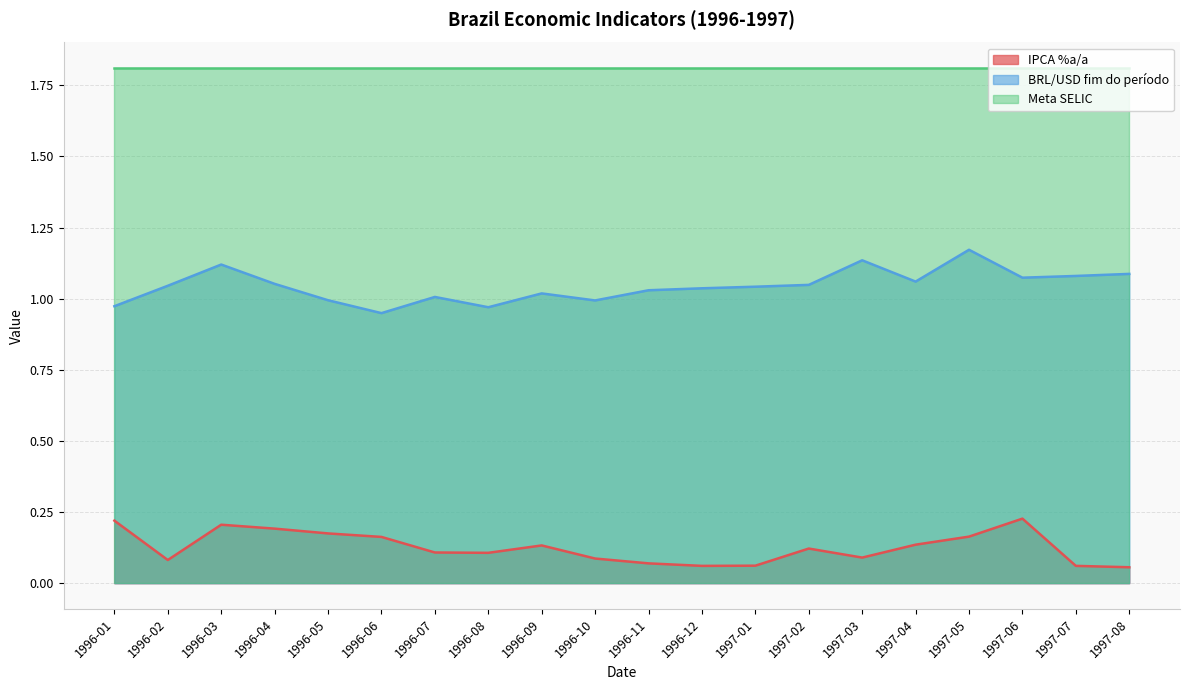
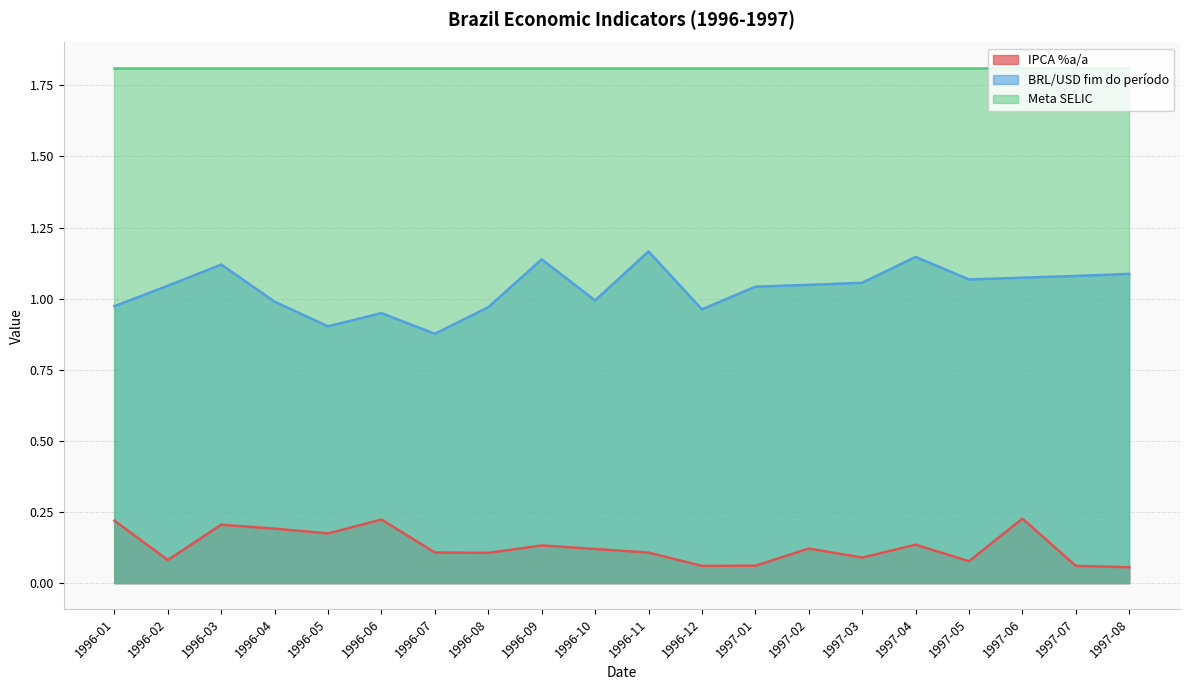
BRL/USD fim do período, 1996-04: 1.05 -> 0.99
BRL/USD fim do período, 1996-05: 0.99 -> 0.90
IPCA %a/a, 1996-06: 0.16 -> 0.22
BRL/USD fim do período, 1996-07: 1.01 -> 0.88
BRL/USD fim do período, 1996-09: 1.02 -> 1.14
IPCA %a/a, 1996-10: 0.09 -> 0.12
IPCA %a/a, 1996-11: 0.07 -> 0.11
BRL/USD fim do período, 1996-11: 1.03 -> 1.17
BRL/USD fim do período, 1996-12: 1.04 -> 0.96
BRL/USD fim do período, 1997-03: 1.13 -> 1.06
BRL/USD fim do período, 1997-04: 1.06 -> 1.15
IPCA %a/a, 1997-05: 0.16 -> 0.08
BRL/USD fim do período, 1997-05: 1.17 -> 1.07
